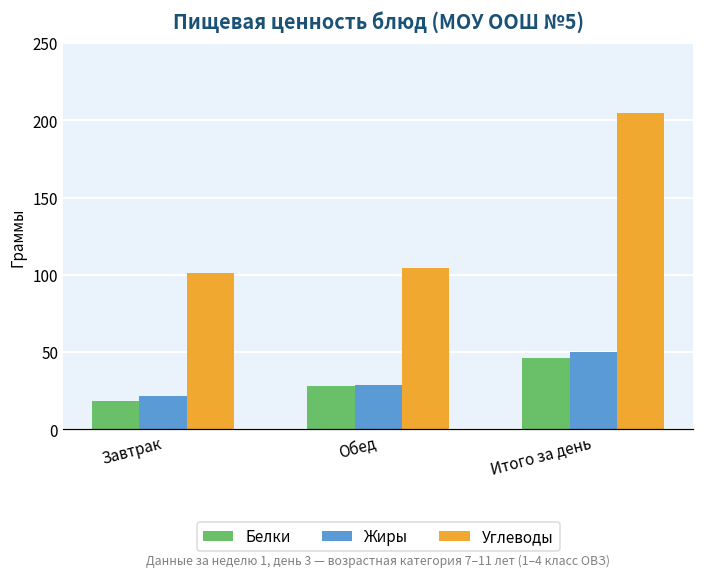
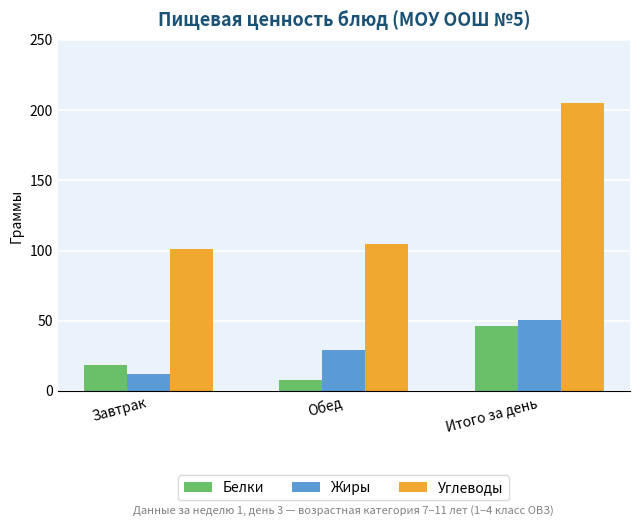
Жиры, Завтрак: 21 -> 12
Белки, Обед: 28 -> 8
